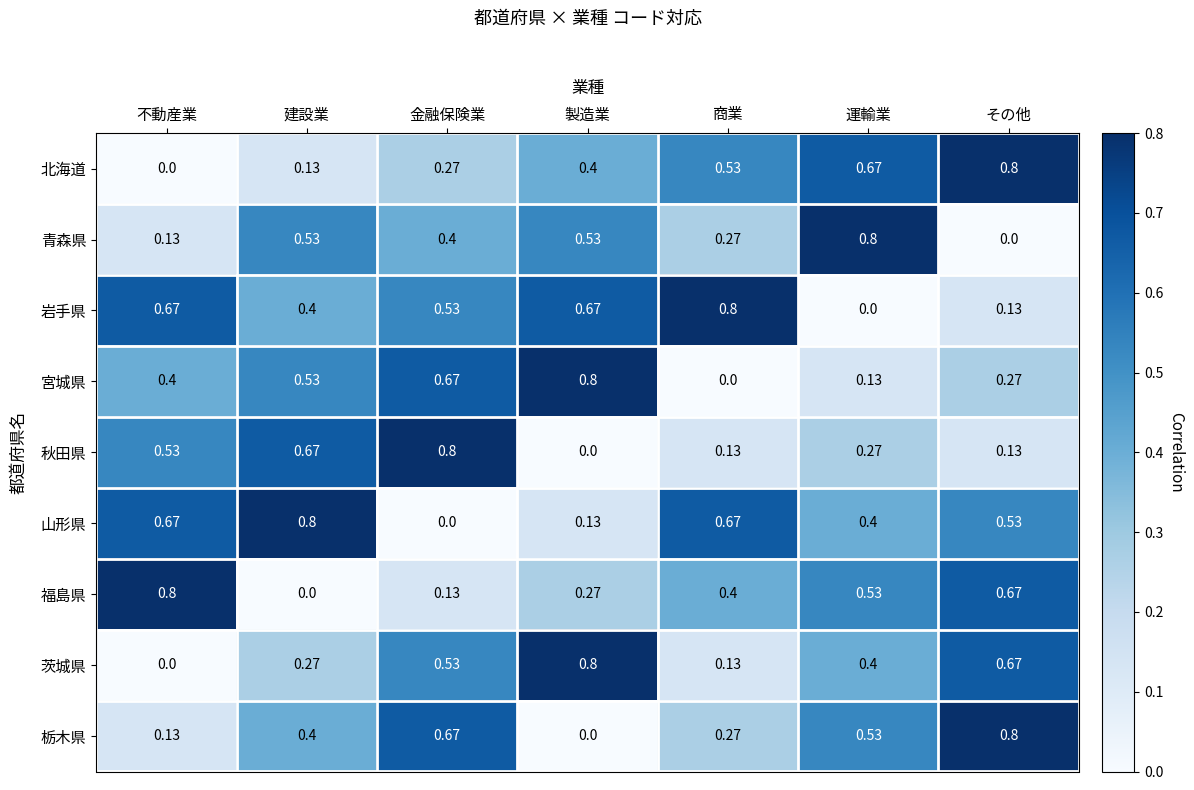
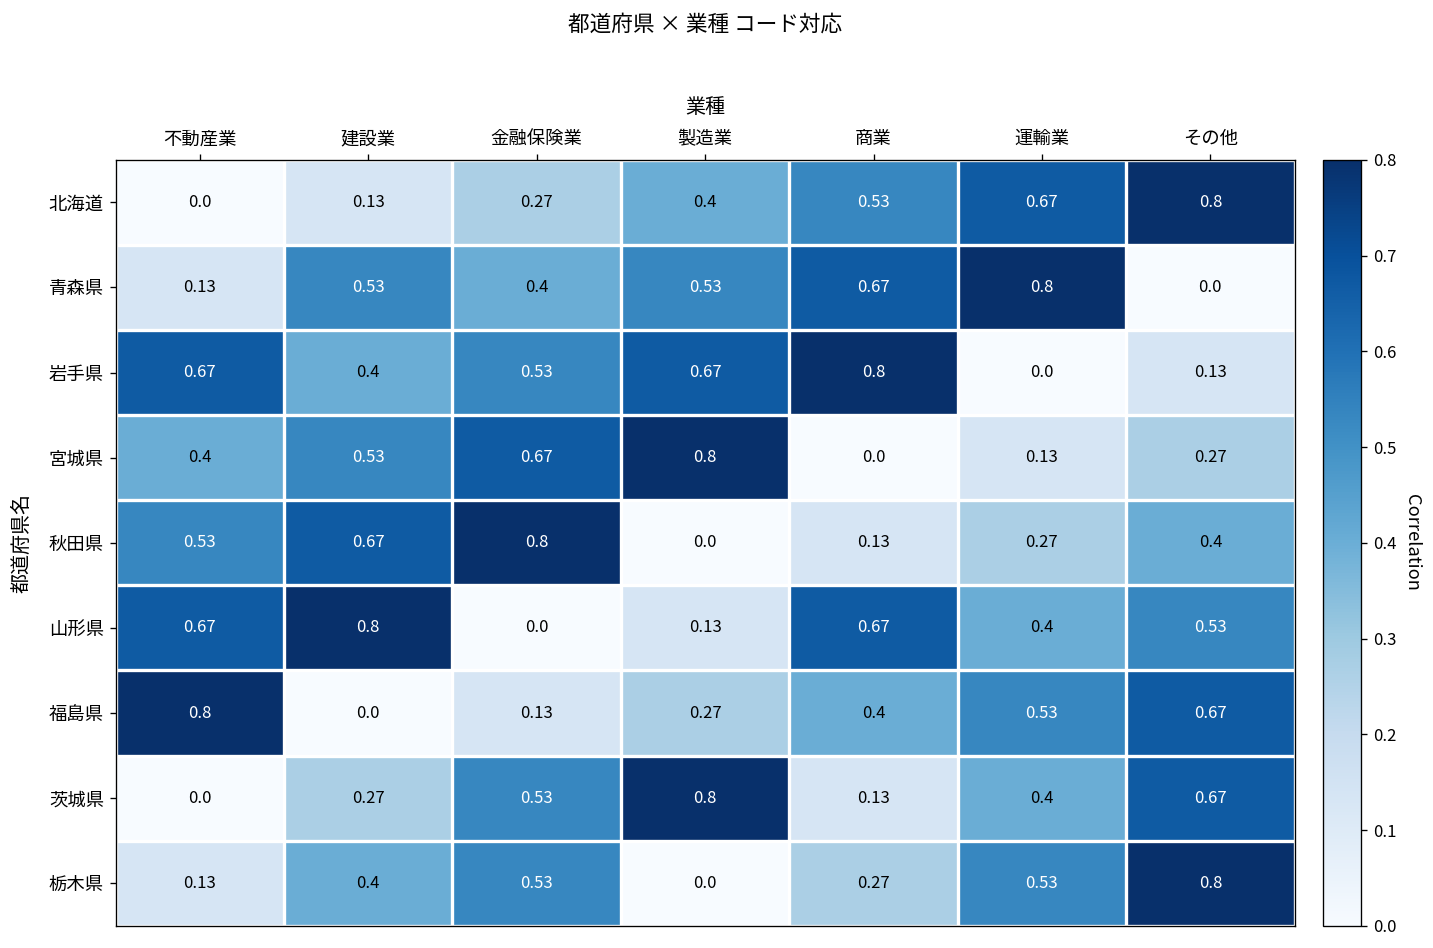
青森県, 商業: 0.27 -> 0.67
秋田県, その他: 0.13 -> 0.4
栃木県, 金融保険業: 0.67 -> 0.53
